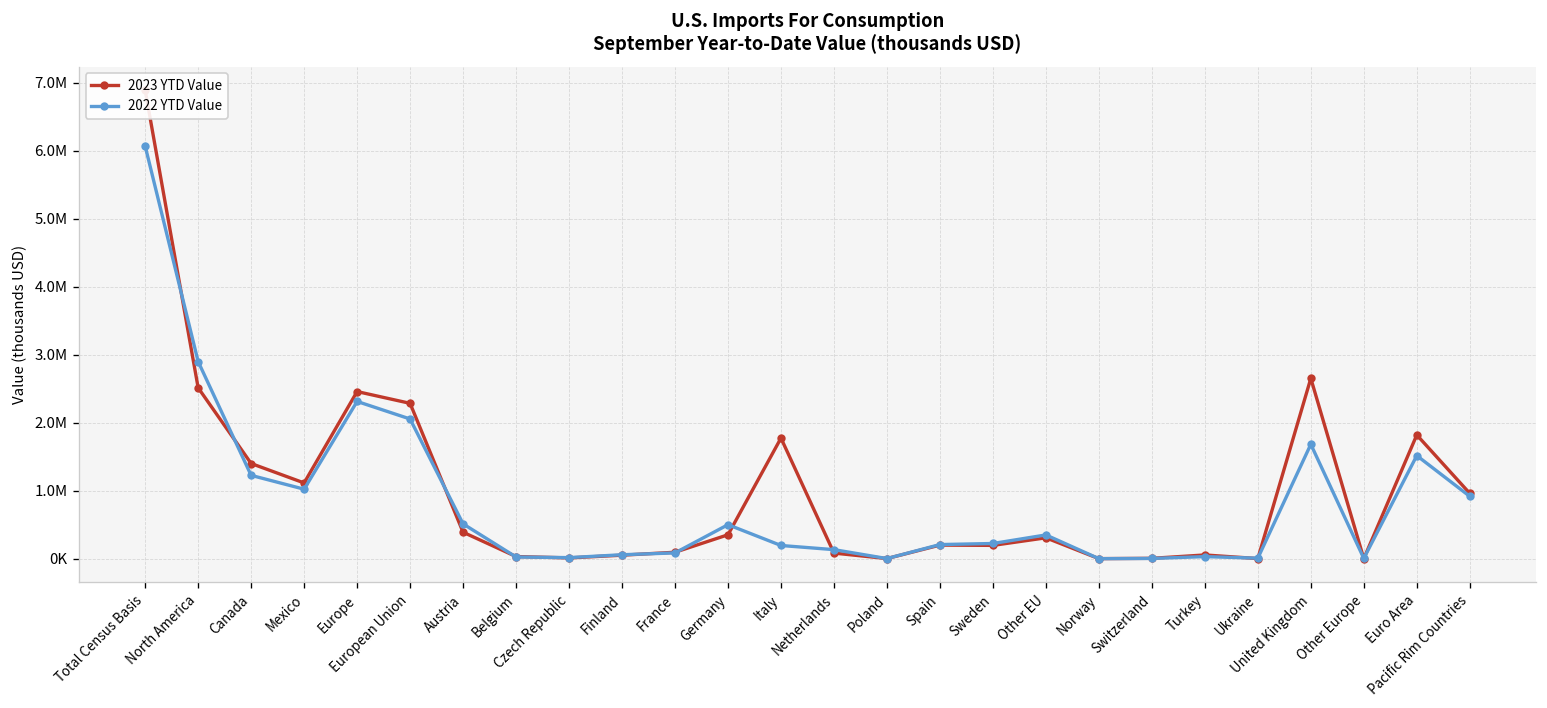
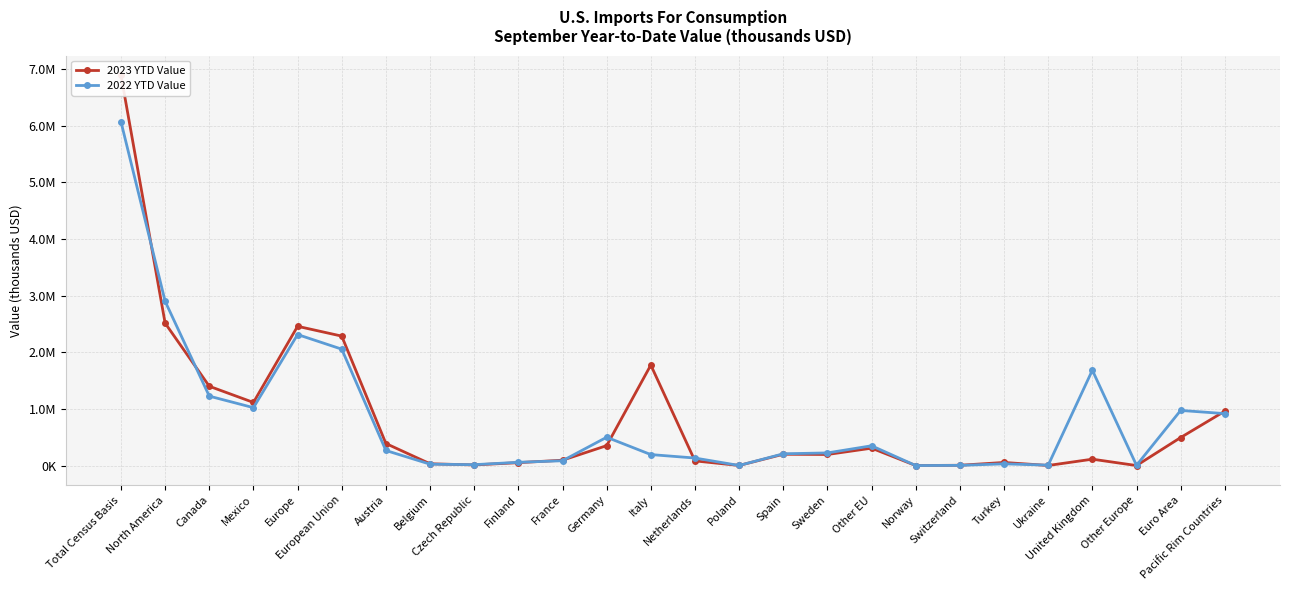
2022 YTD Value, Austria: 500000 -> 300000
2023 YTD Value, United Kingdom: 2700000 -> 100000
2023 YTD Value, Euro Area: 1800000 -> 500000
2022 YTD Value, Euro Area: 1500000 -> 1000000
